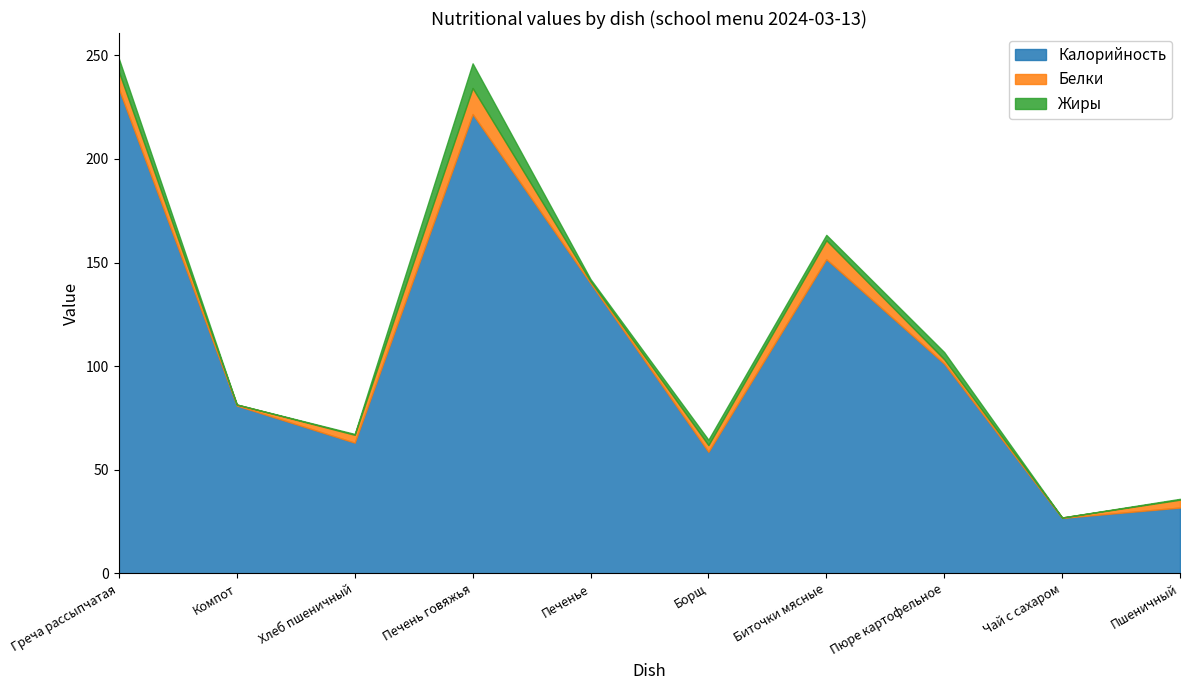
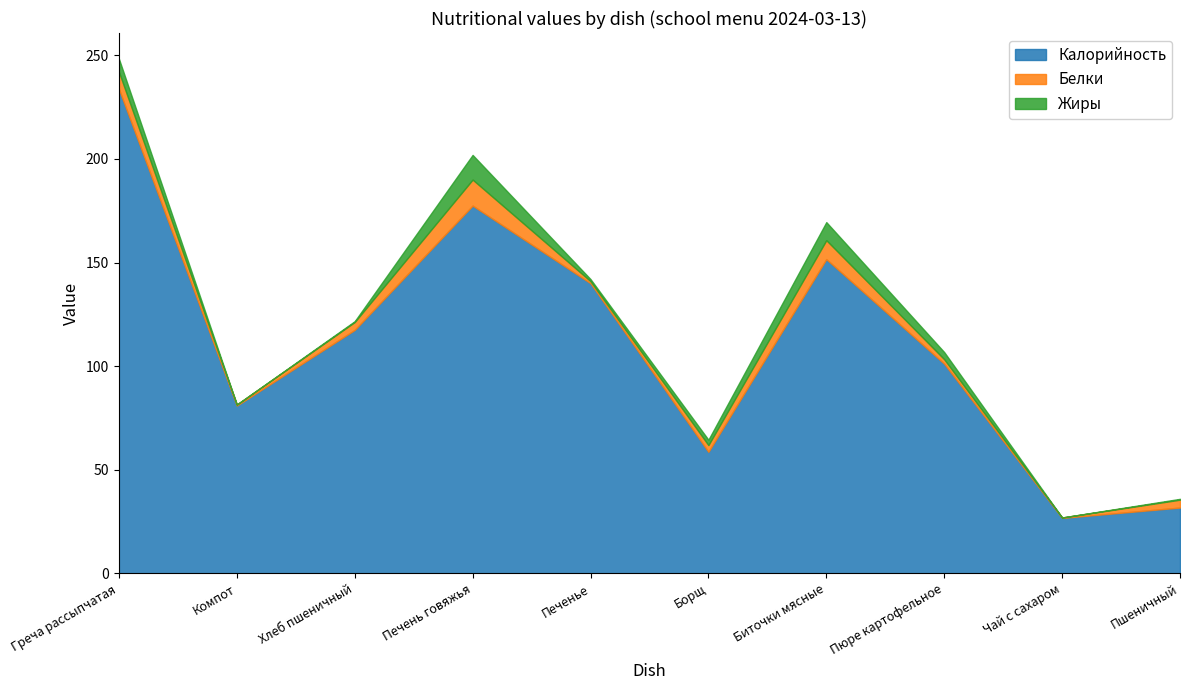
Калорийность, Хлеб пшеничный: 63 -> 118
Калорийность, Печень говяжья: 222 -> 177
Жиры, Биточки мясные: 3 -> 9
